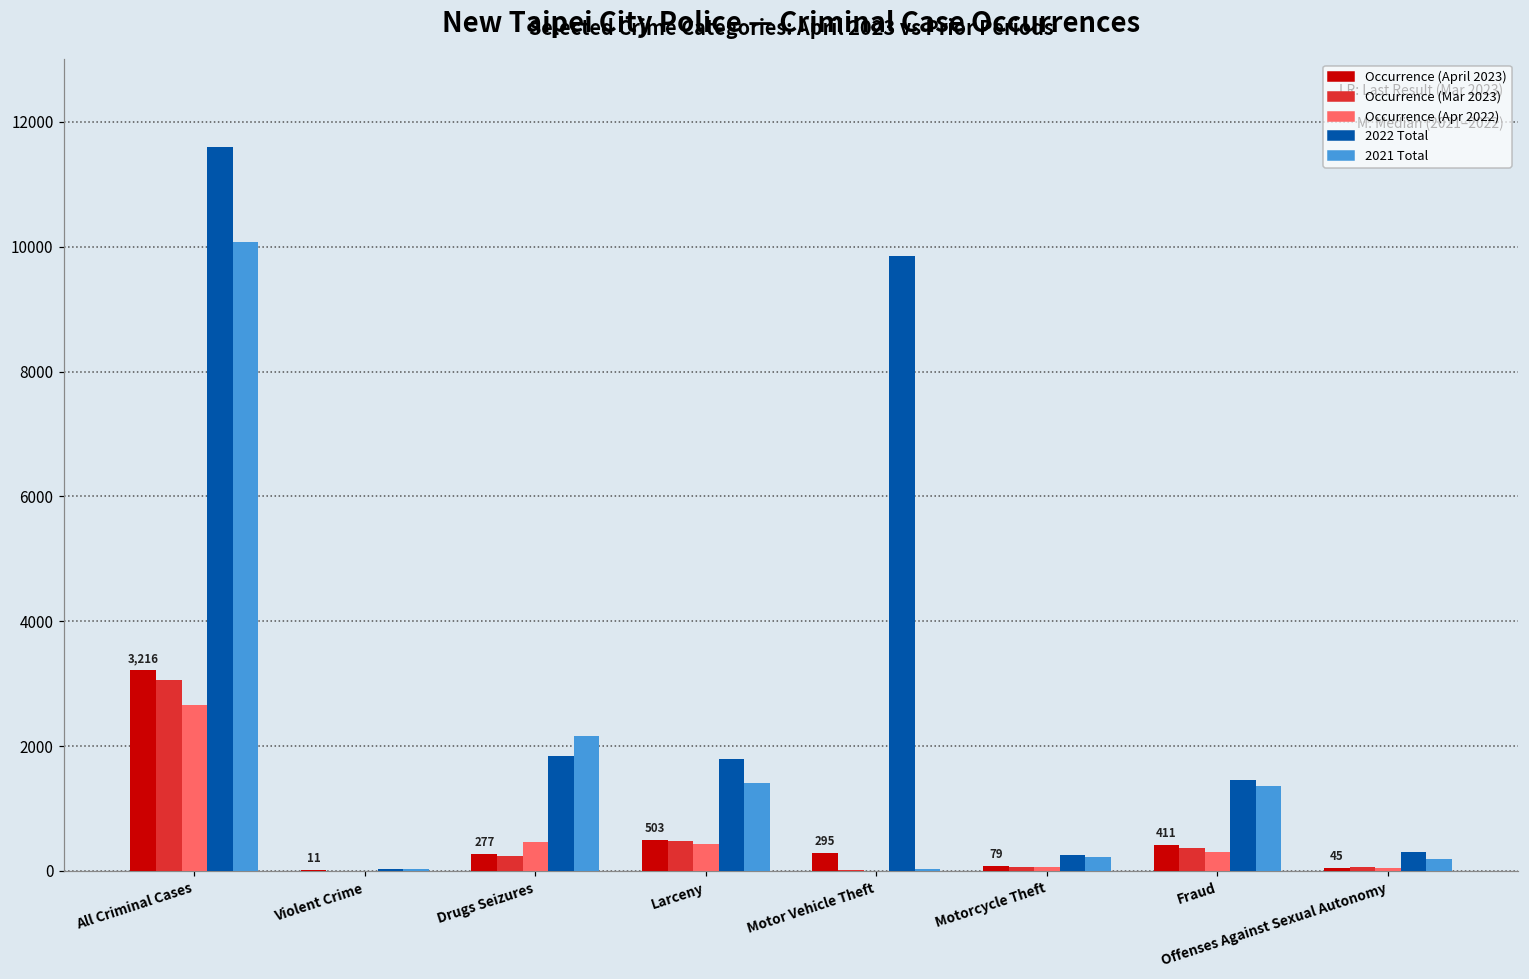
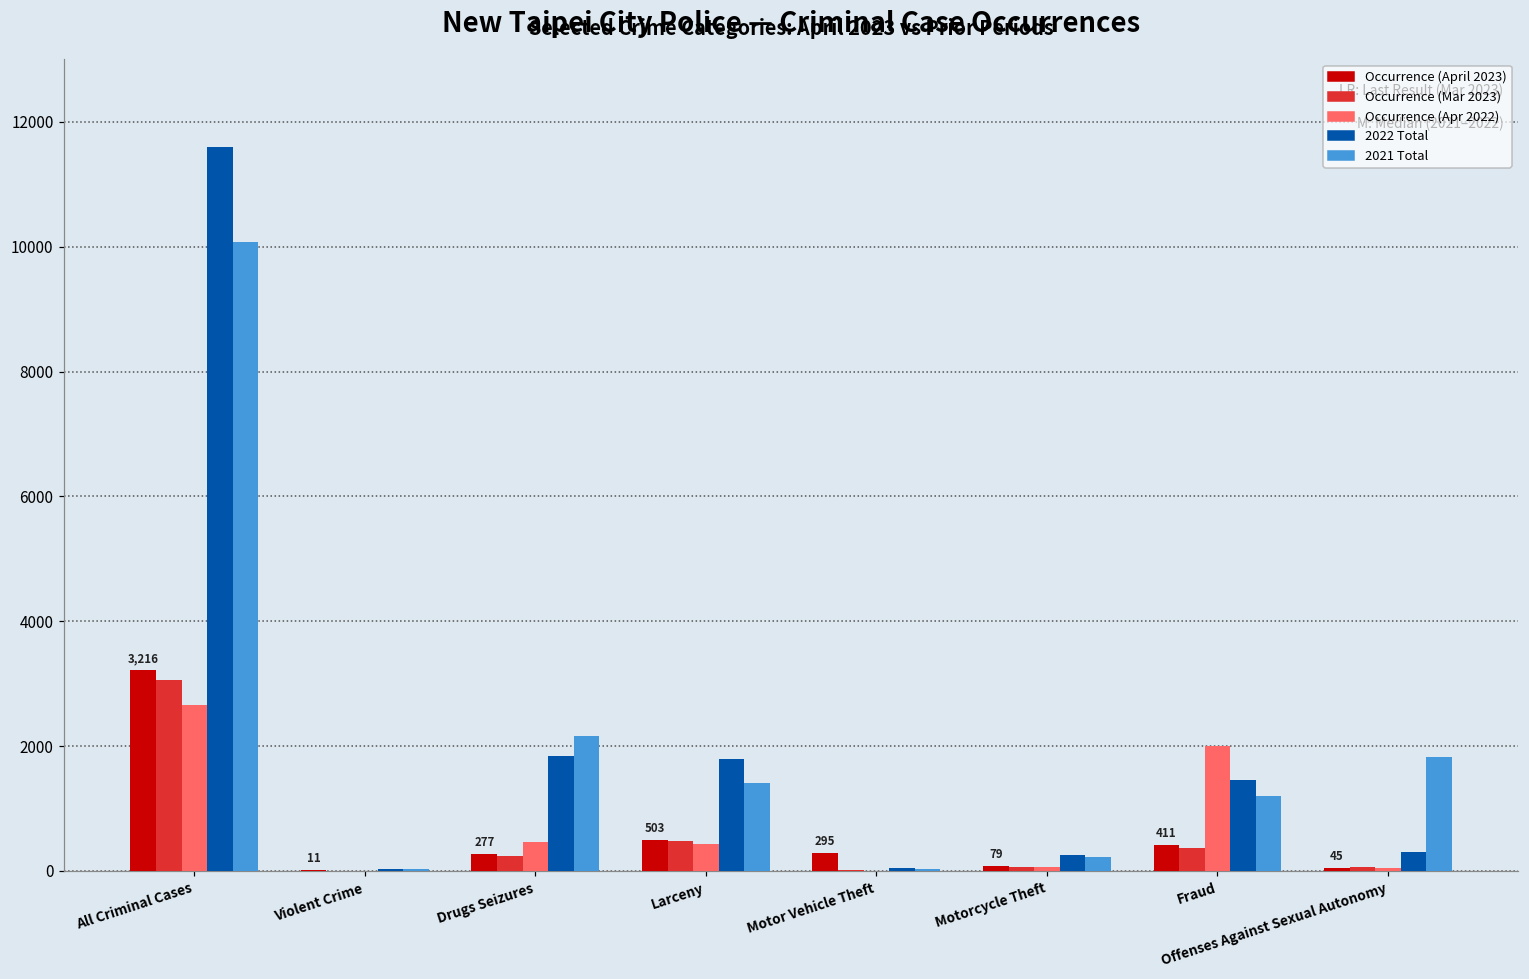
2022 Total, Motor Vehicle Theft: 9900 -> 100
Occurrence (Apr 2022), Fraud: 300 -> 2000
2021 Total, Fraud: 1400 -> 1200
2021 Total, Offenses Against Sexual Autonomy: 200 -> 1800
